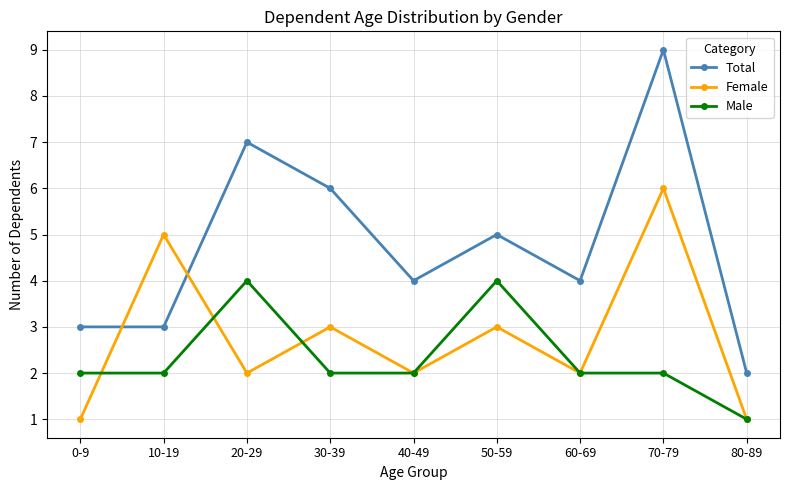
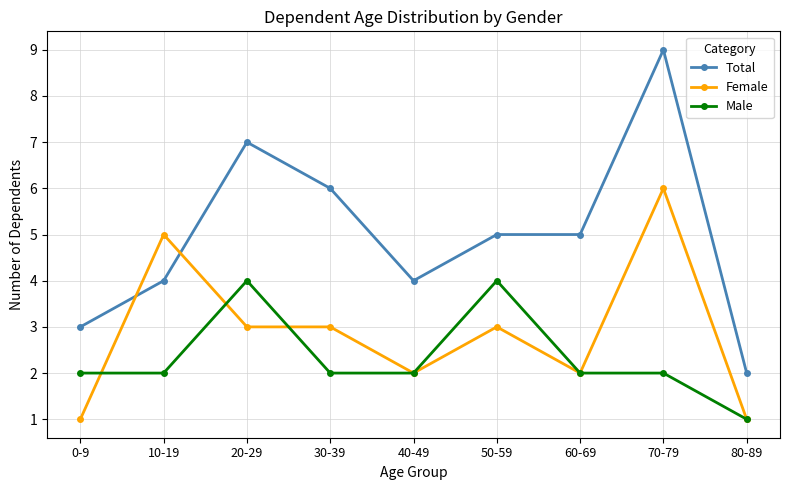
Total, 10-19: 3 -> 4
Female, 20-29: 2 -> 3
Total, 60-69: 4 -> 5
